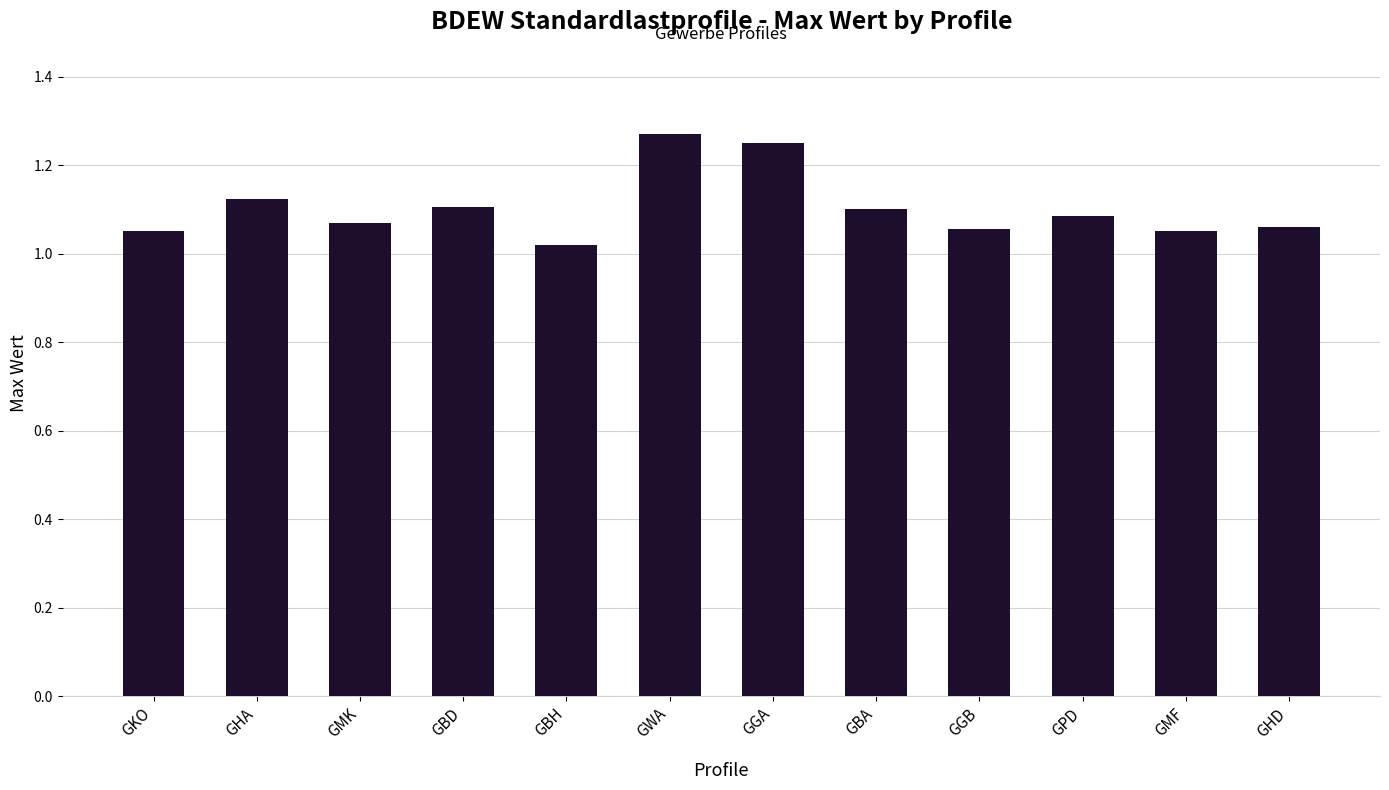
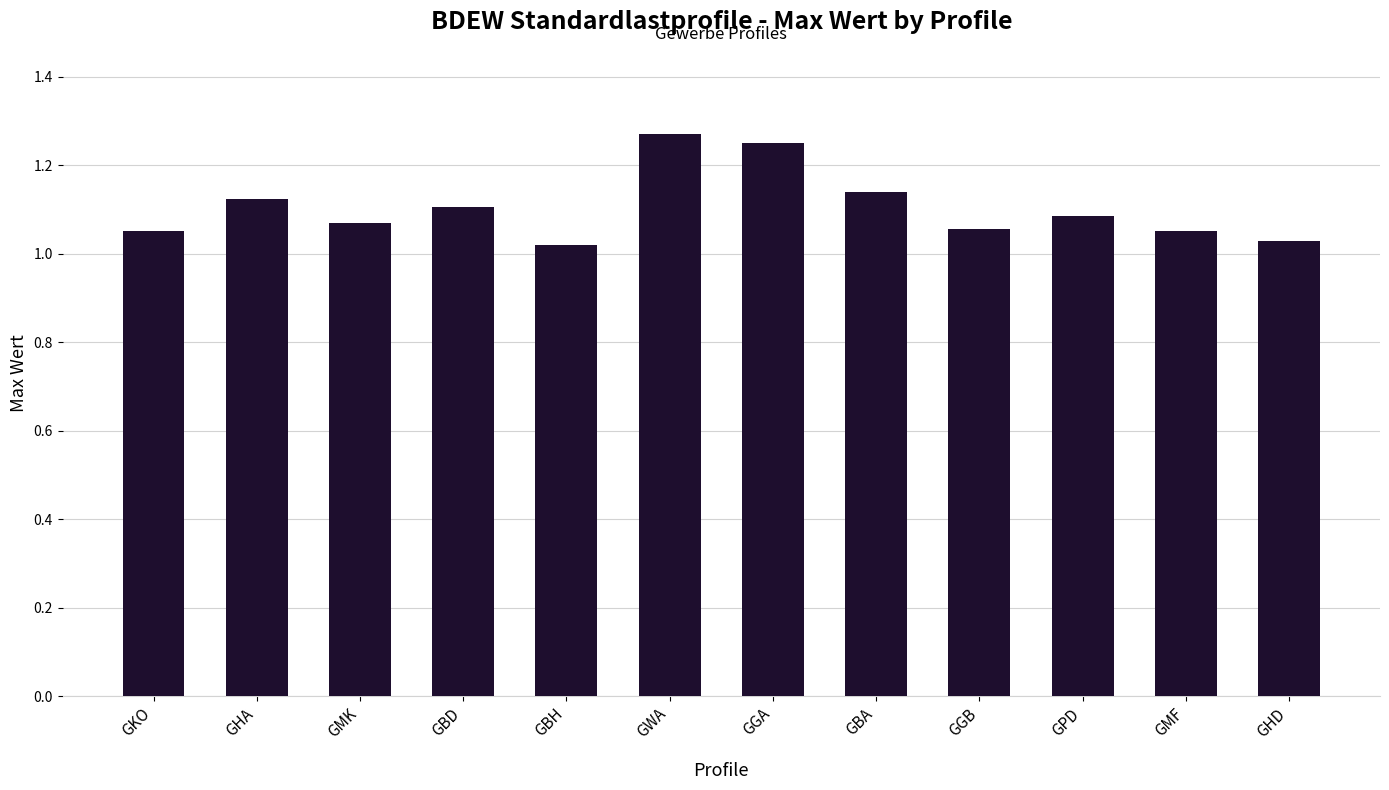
GBA: 1.10 -> 1.14
GHD: 1.06 -> 1.03
